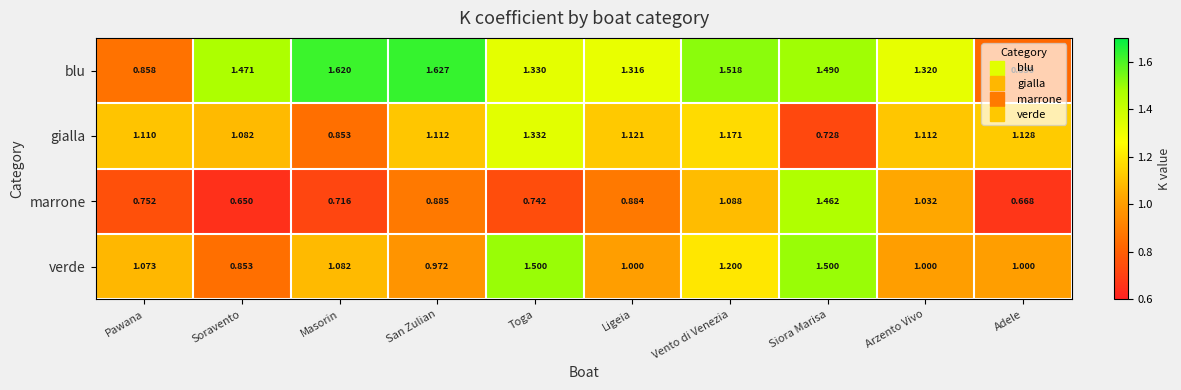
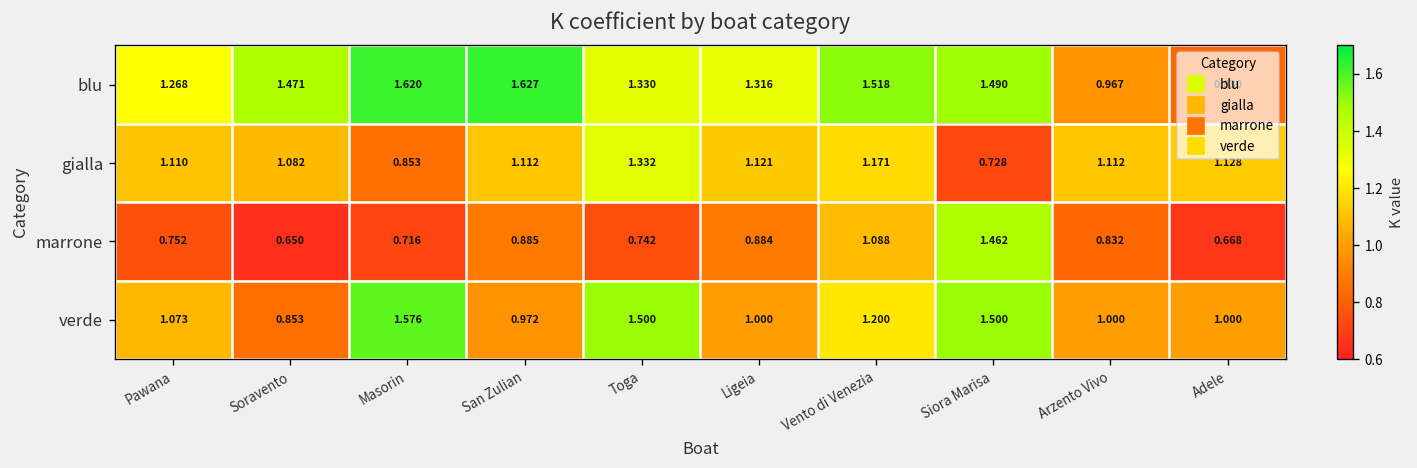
blu, Pawana: 0.858 -> 1.268
blu, Arzento Vivo: 1.320 -> 0.967
marrone, Arzento Vivo: 1.032 -> 0.832
verde, Masorin: 1.082 -> 1.576
